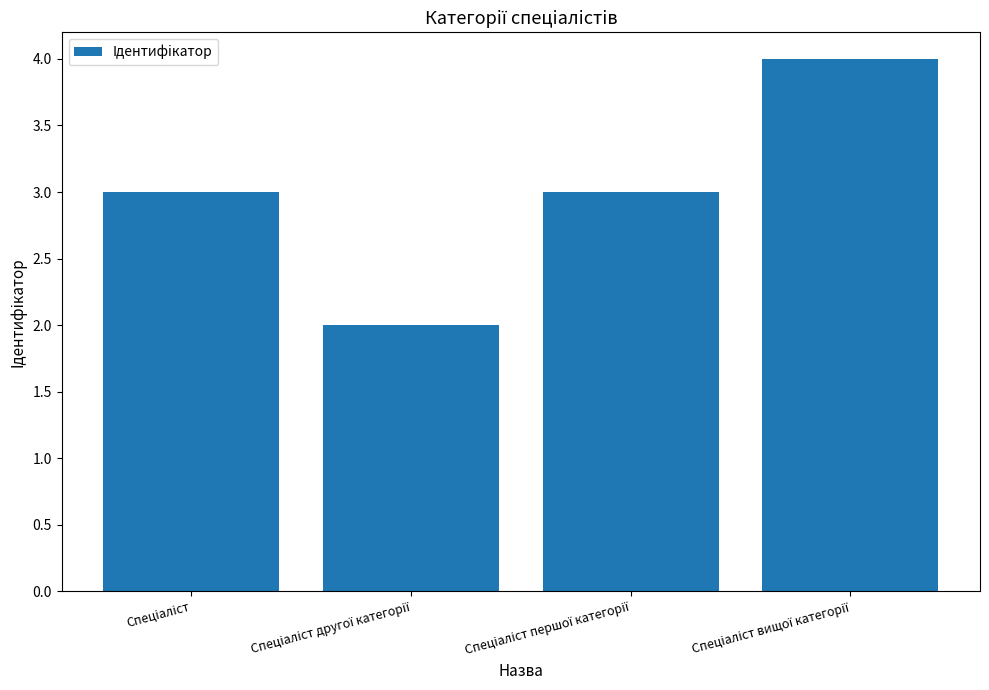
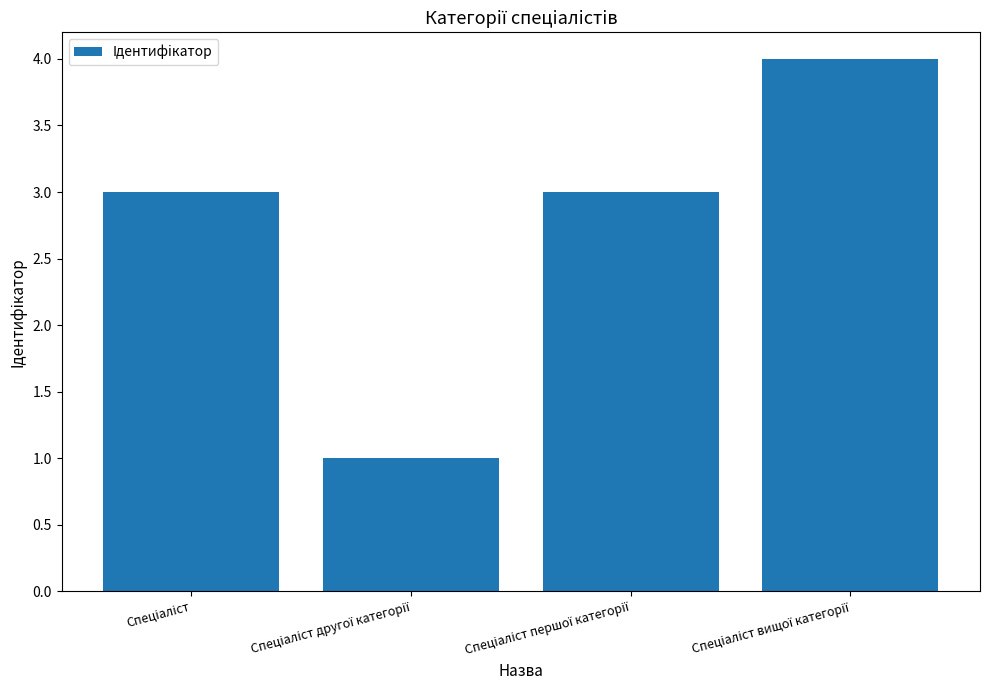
Спеціаліст другої категорії: 2 -> 1
